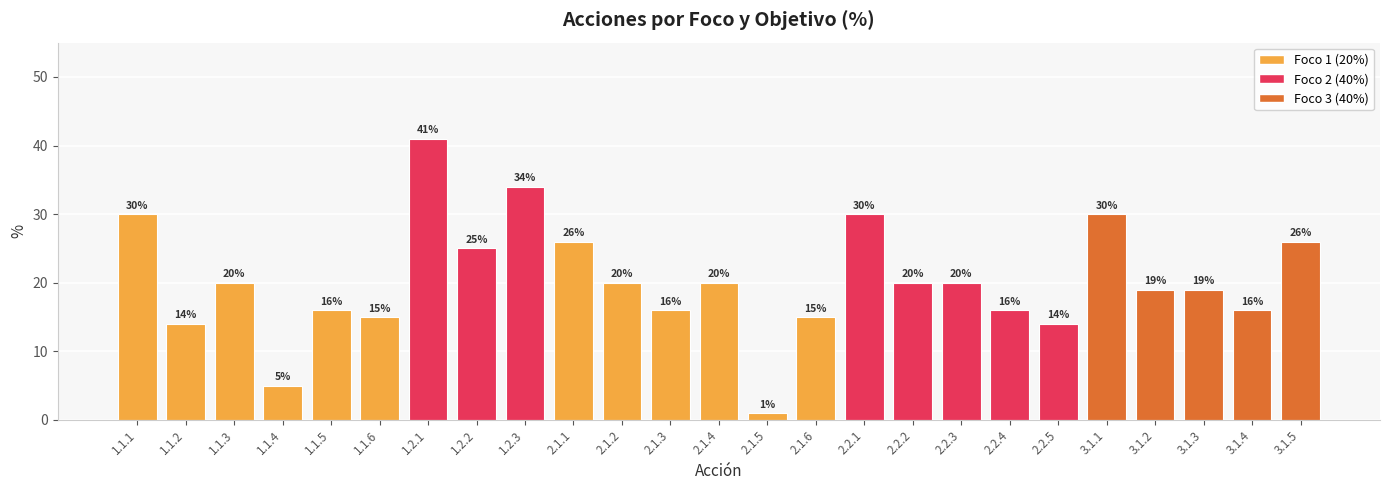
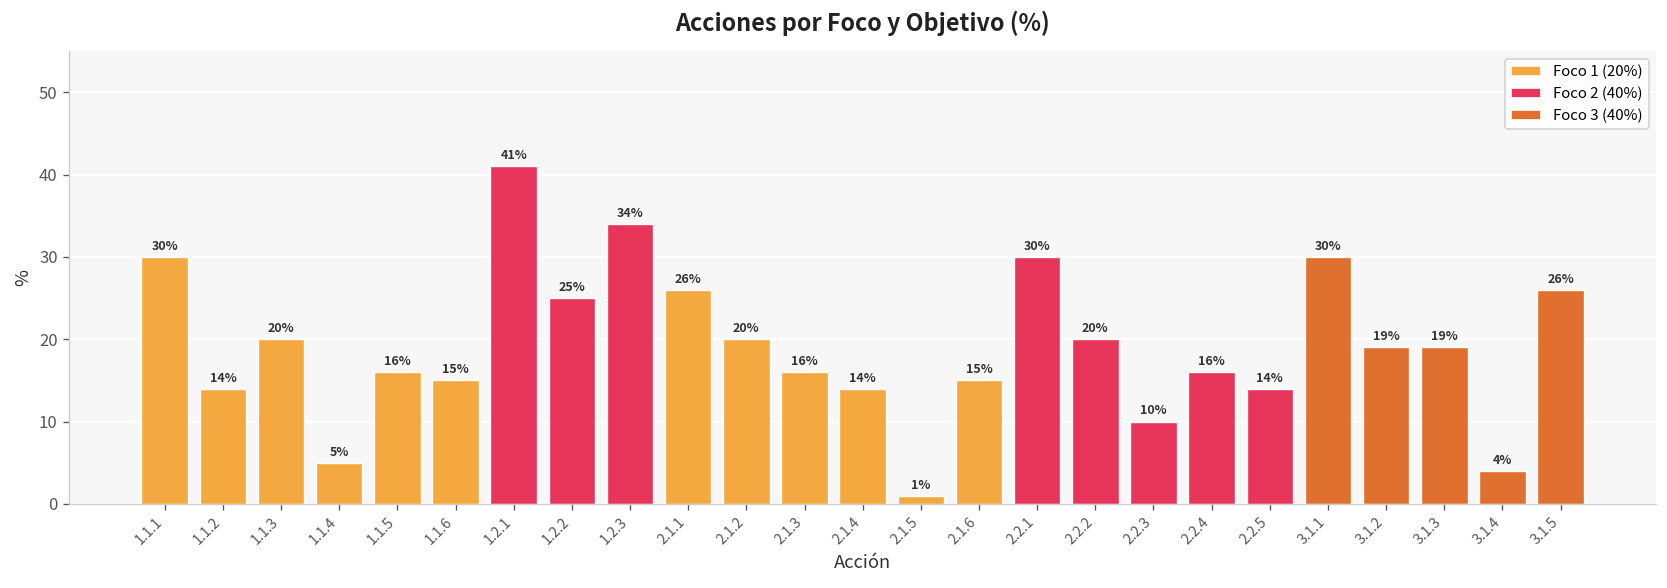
2.1.4: 20% -> 14%
2.2.3: 20% -> 10%
3.1.4: 16% -> 4%
